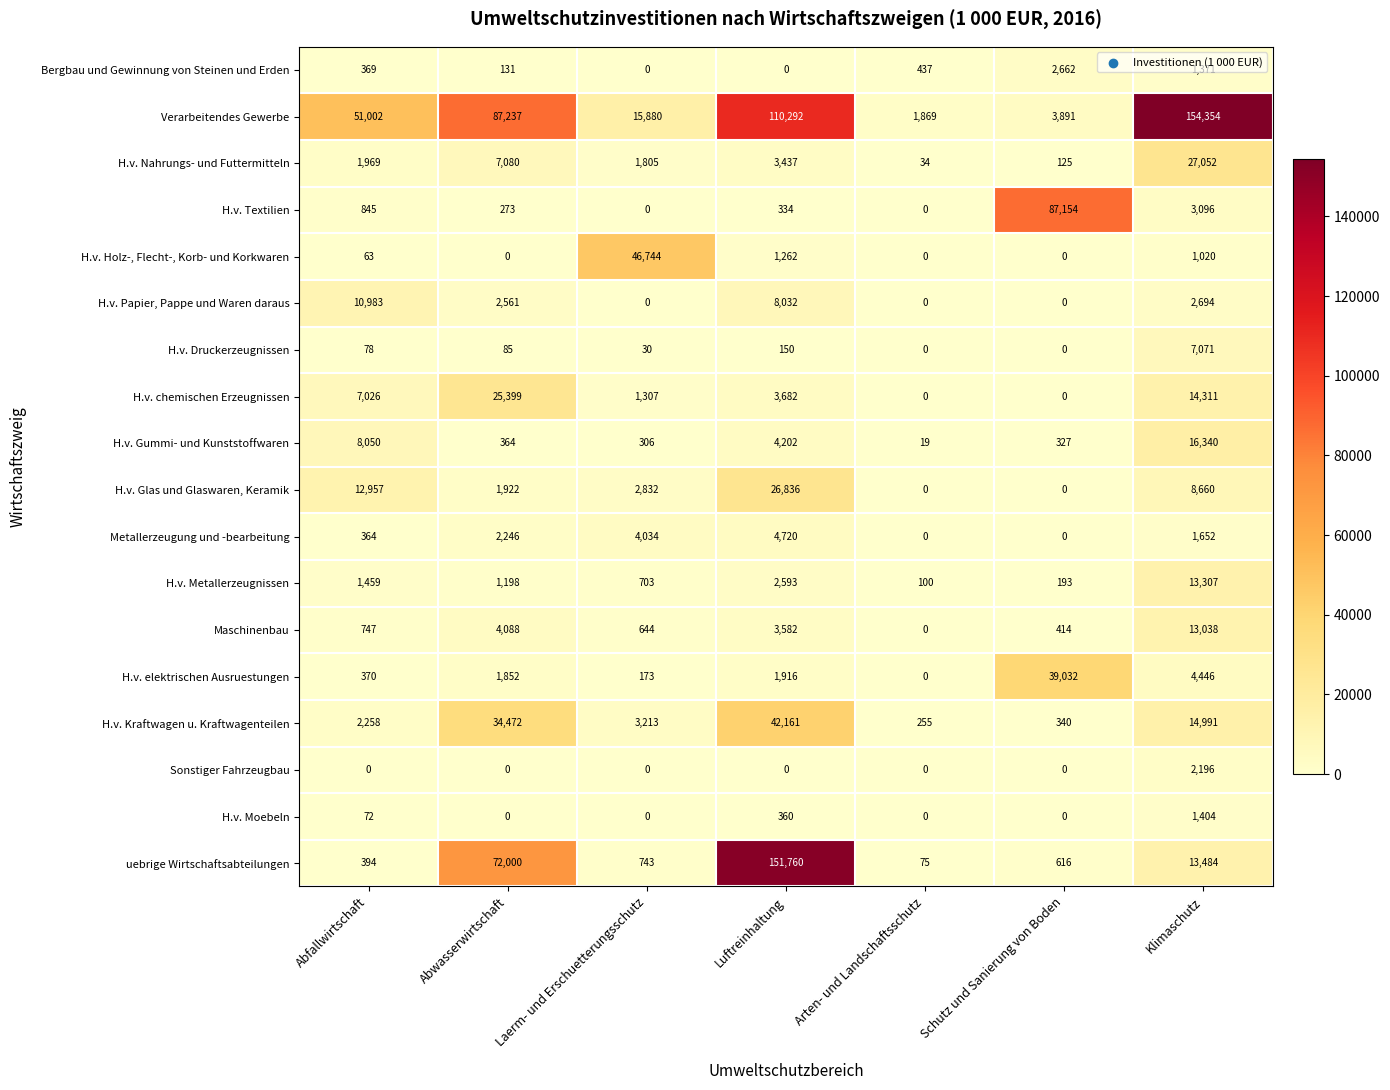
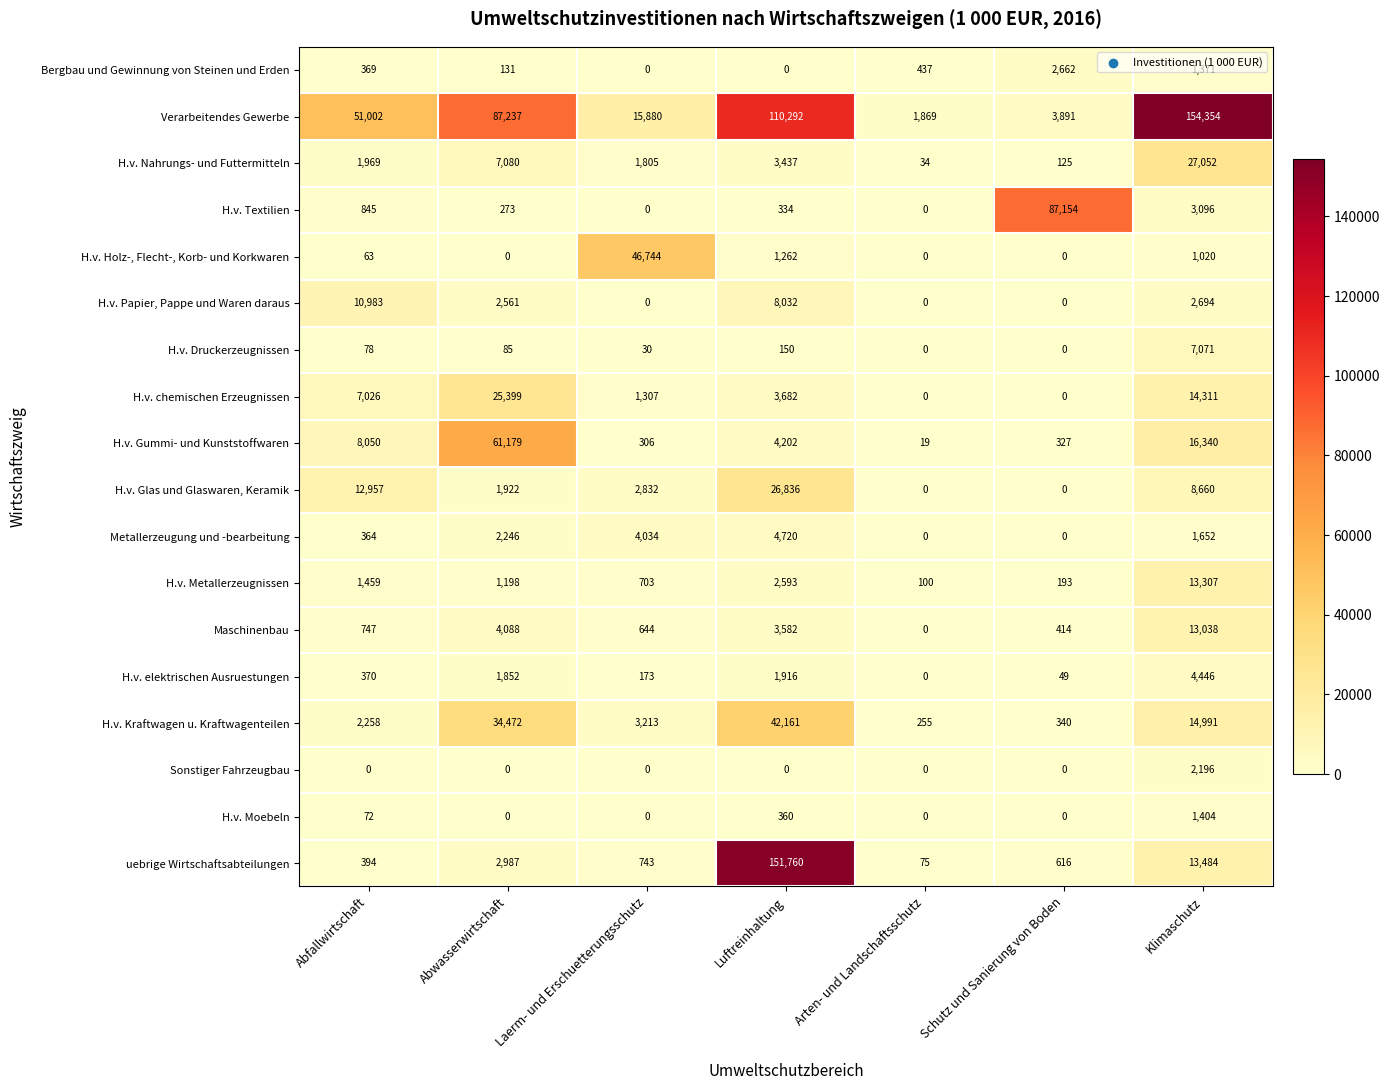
H.v. Gummi- und Kunststoffwaren, Abwasserwirtschaft: 364 -> 61,179
H.v. elektrischen Ausruestungen, Schutz und Sanierung von Boden: 39,032 -> 49
uebrige Wirtschaftsabteilungen, Abwasserwirtschaft: 72,000 -> 2,987
